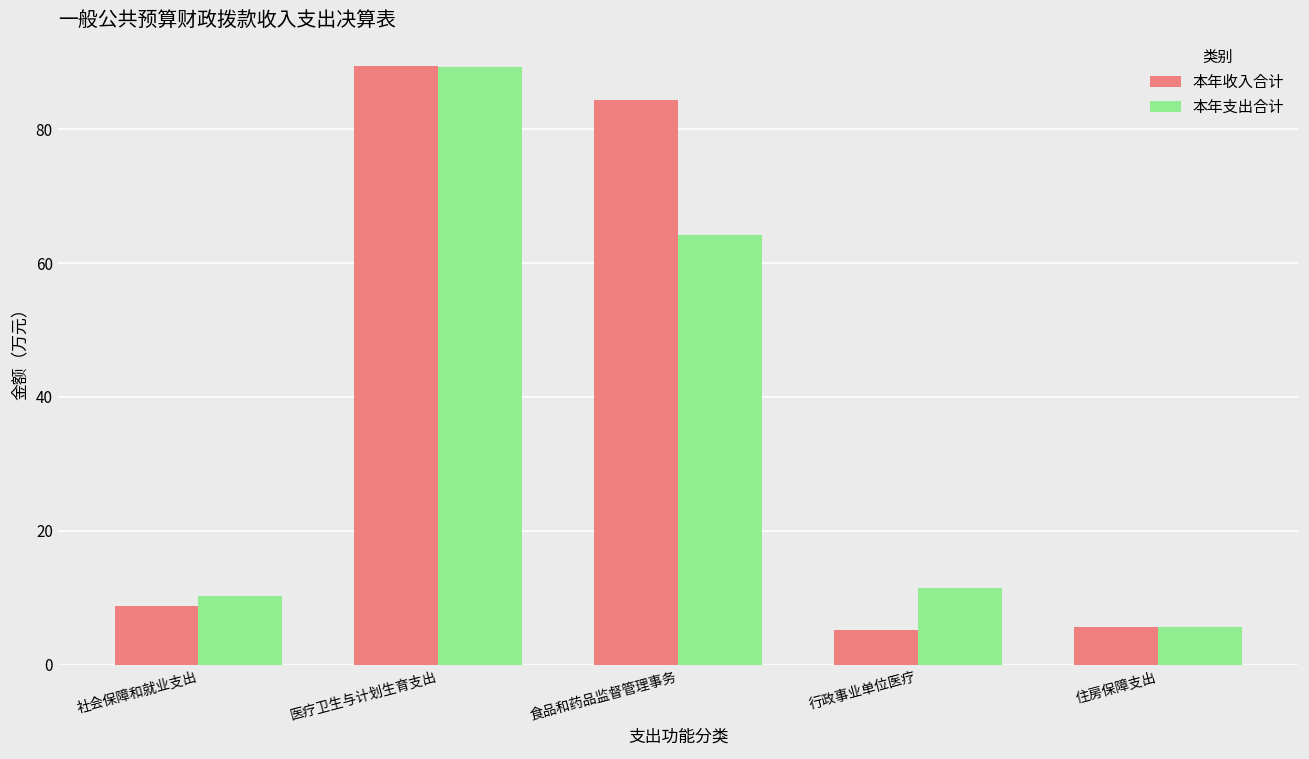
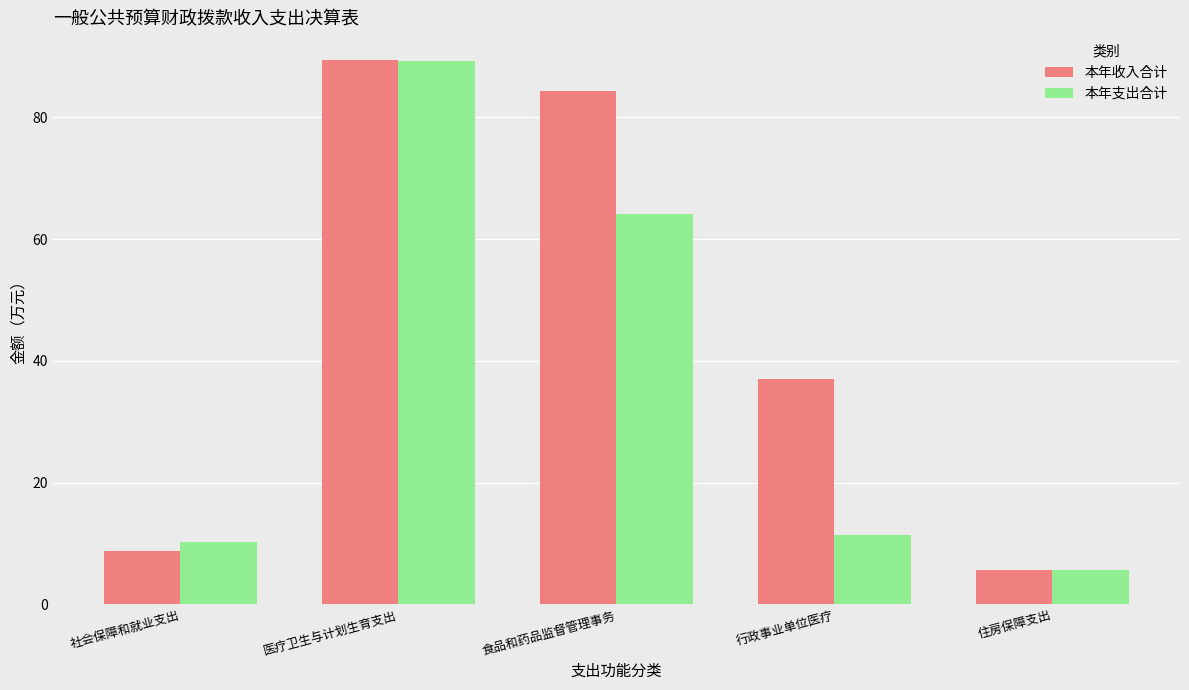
本年收入合计, 行政事业单位医疗: 5 -> 37
